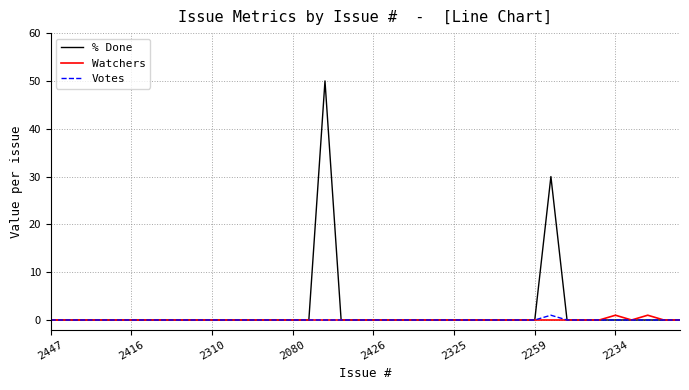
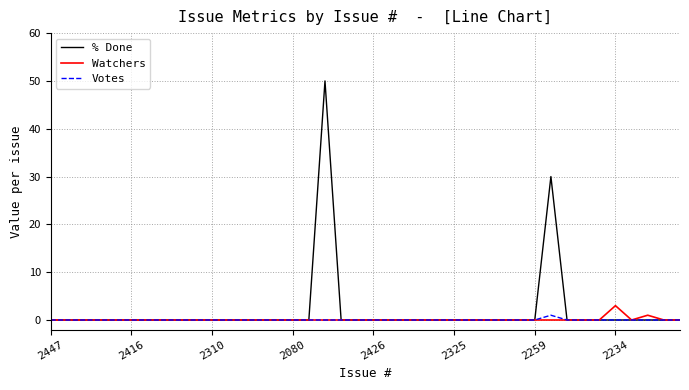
Watchers, 2234: 1 -> 3
